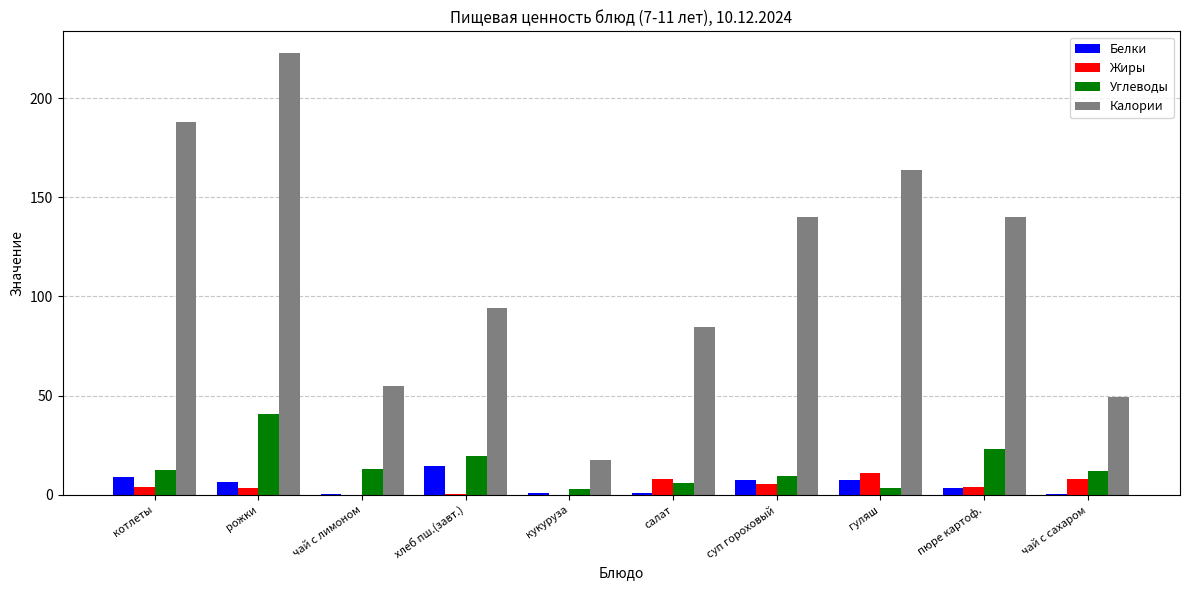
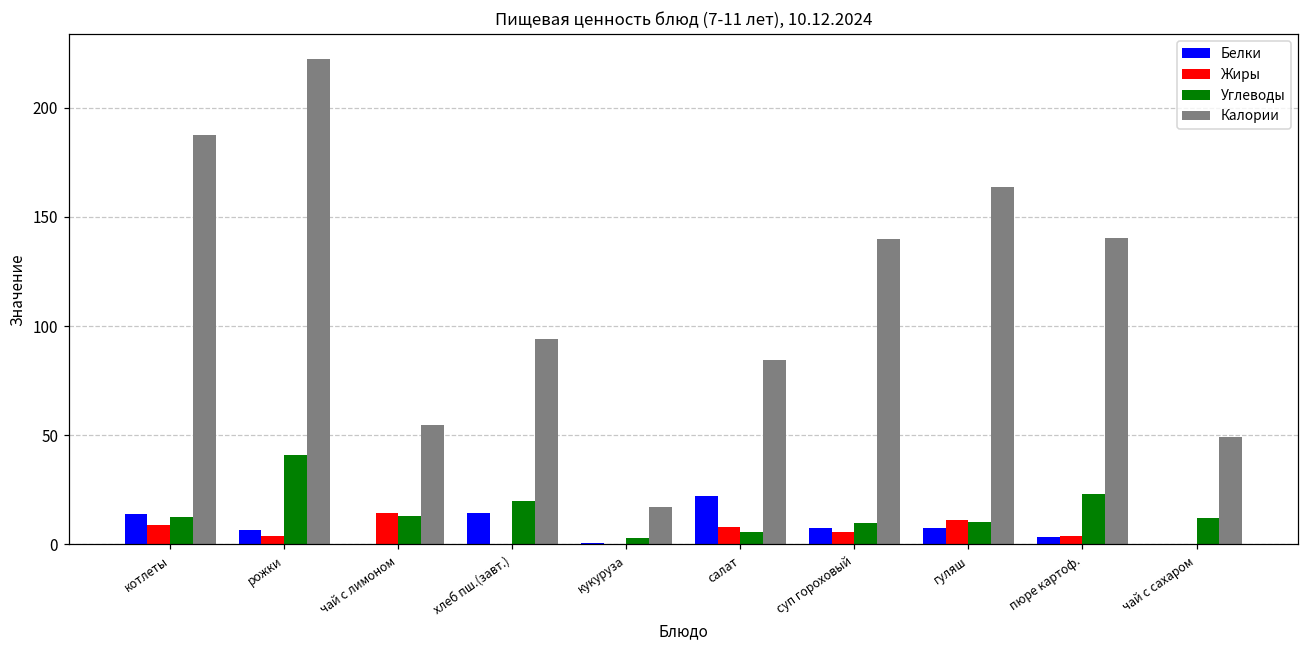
Белки, котлеты: 9 -> 14
Жиры, котлеты: 4 -> 9
Жиры, чай с лимоном: 0 -> 14
Белки, салат: 1 -> 22
Углеводы, гуляш: 3 -> 10
Жиры, чай с сахаром: 8 -> 0
